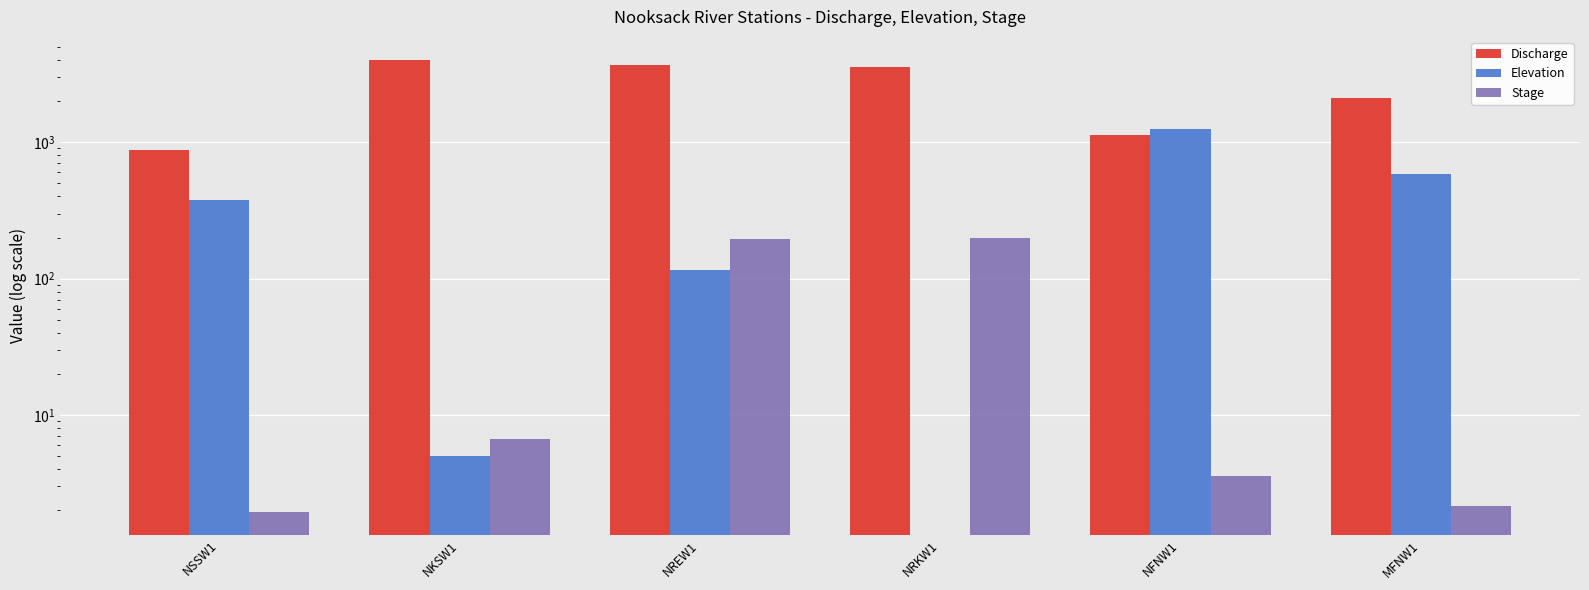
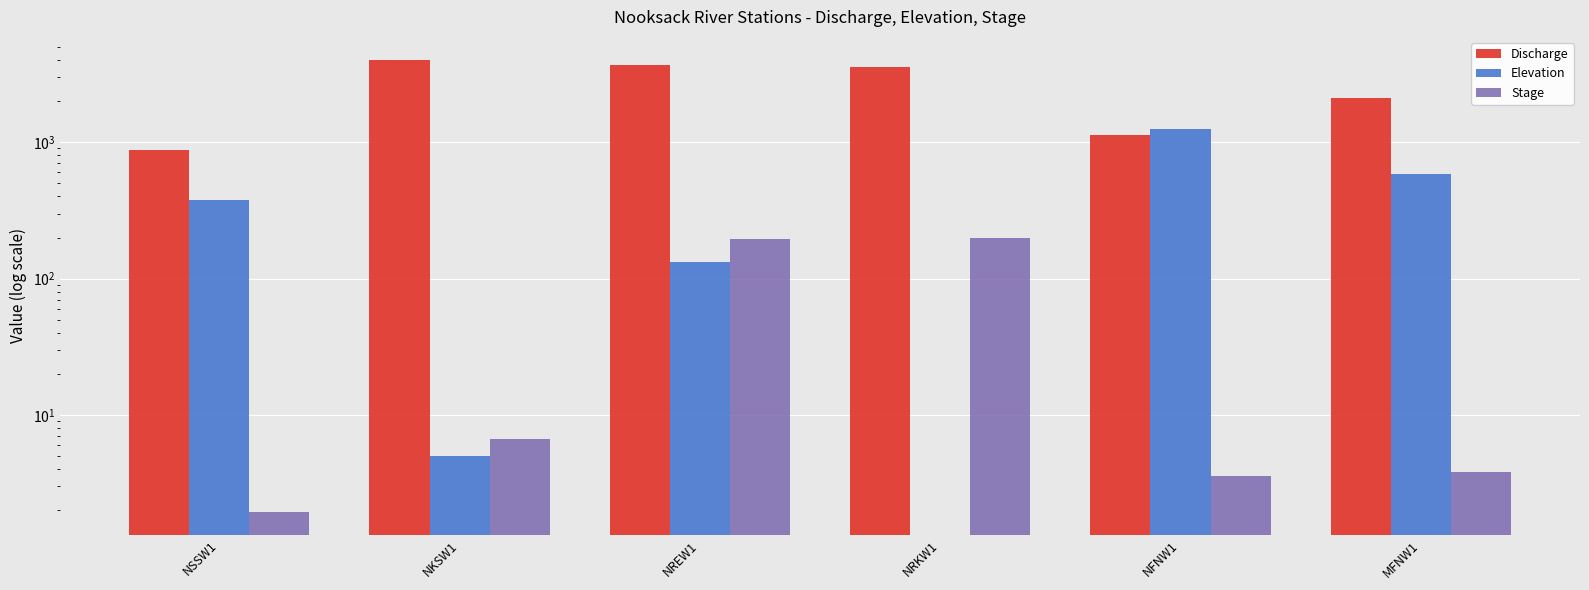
Elevation, NREW1: 120 -> 130
Stage, MFNW1: 2.1 -> 3.9
